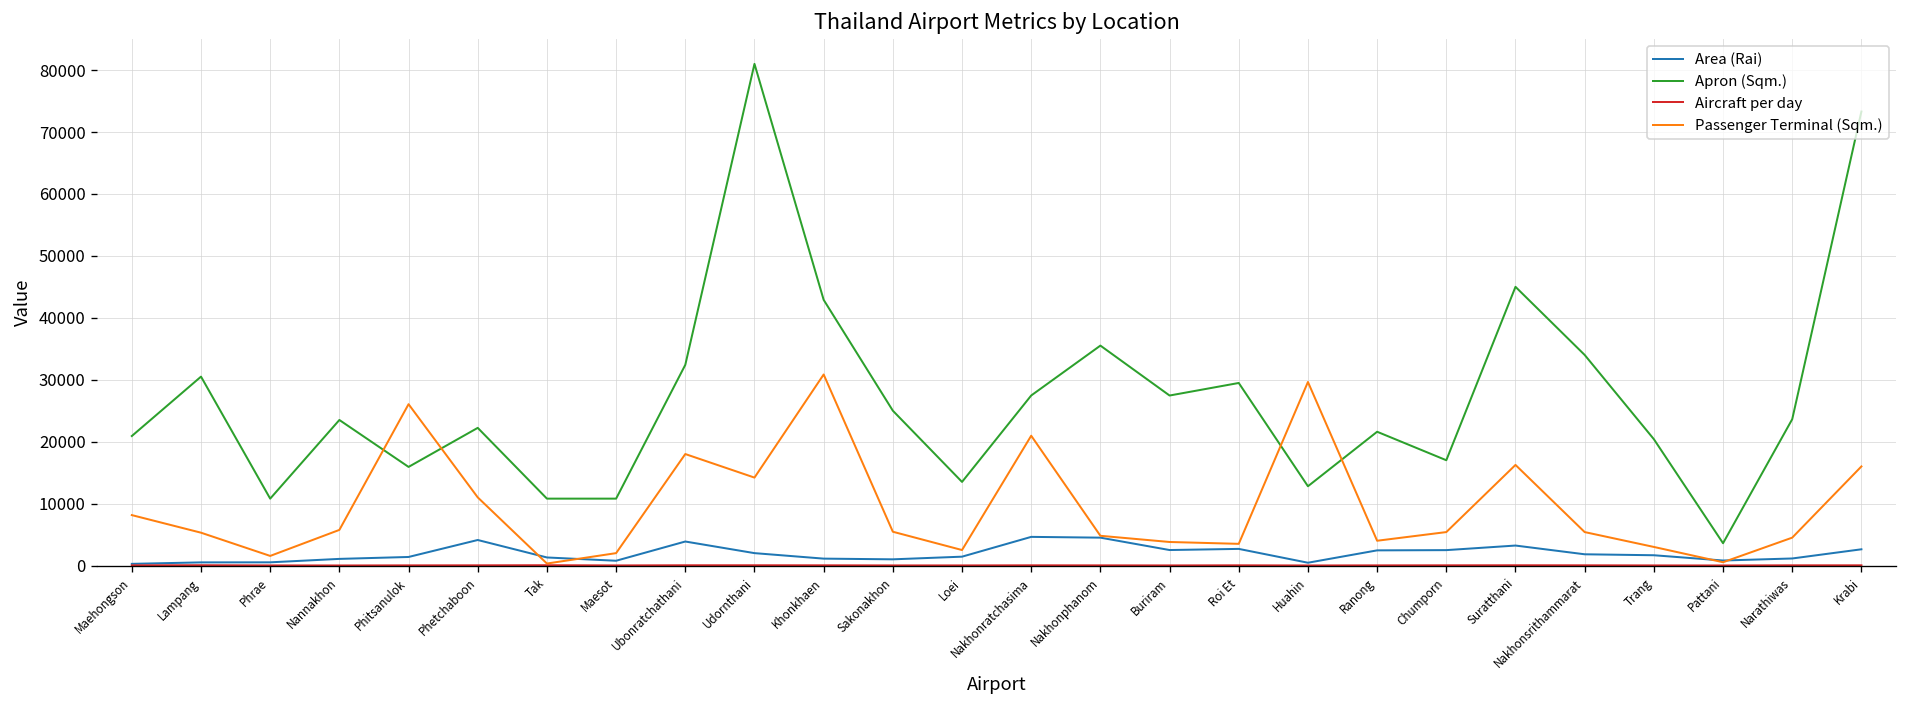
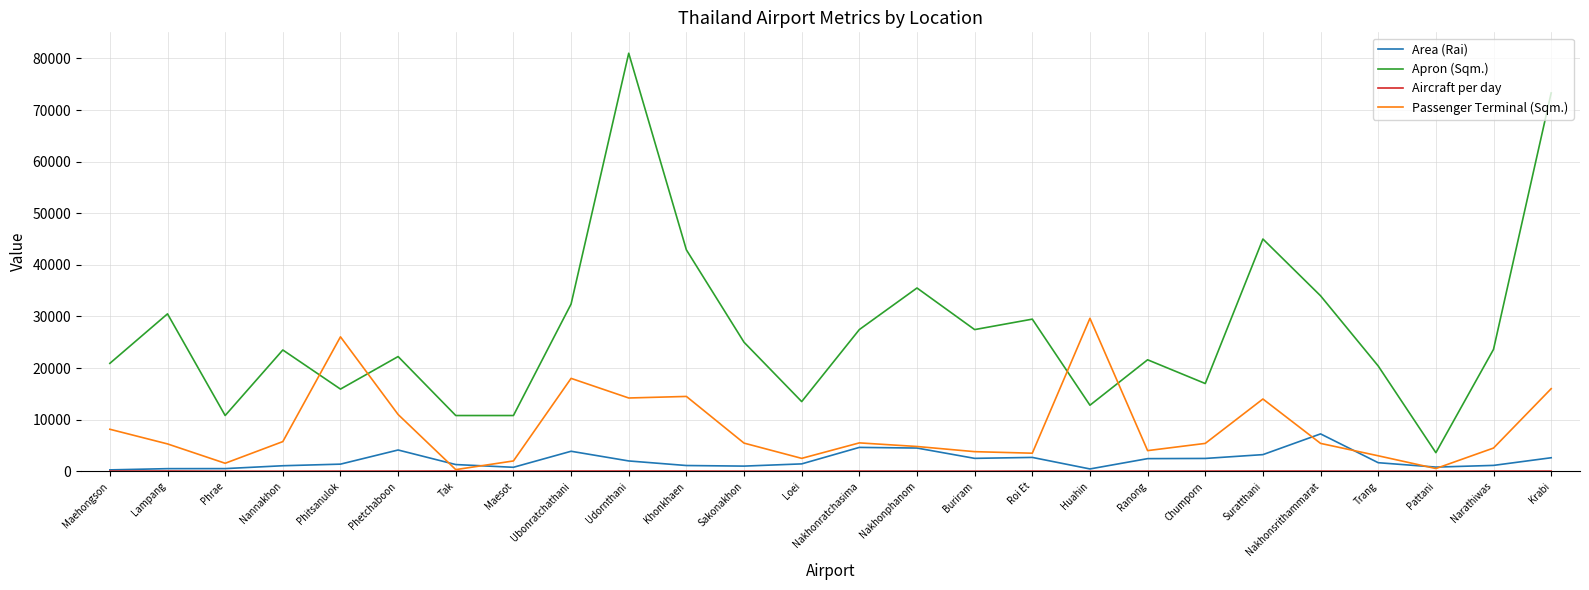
Passenger Terminal (Sqm.), Khonkhaen: 31000 -> 15000
Passenger Terminal (Sqm.), Nakhonratchasima: 21000 -> 6000
Passenger Terminal (Sqm.), Suratthani: 16000 -> 14000
Area (Rai), Nakhonsrithammarat: 2000 -> 7000
